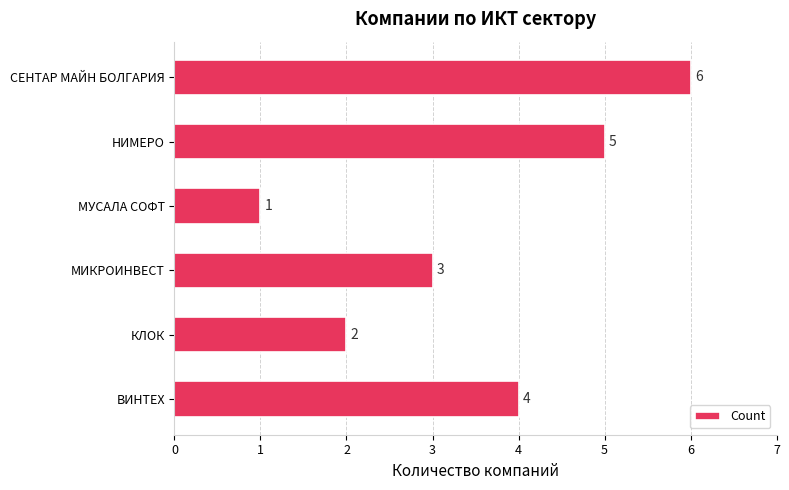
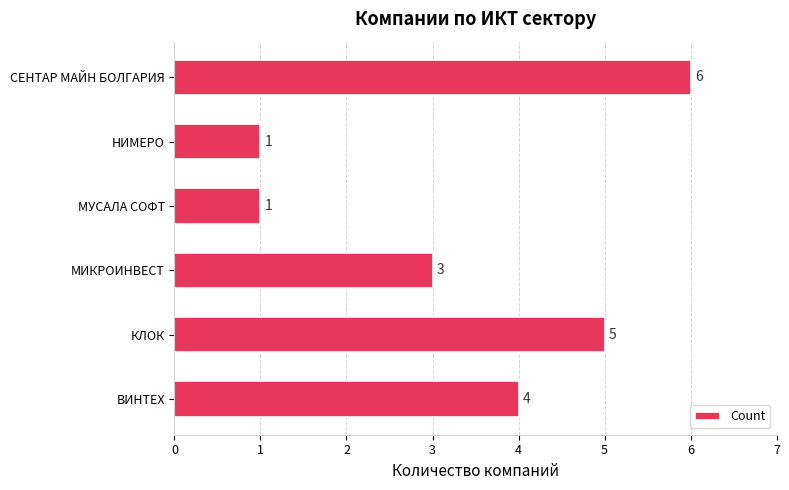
НИМЕРО: 5 -> 1
КЛОК: 2 -> 5
